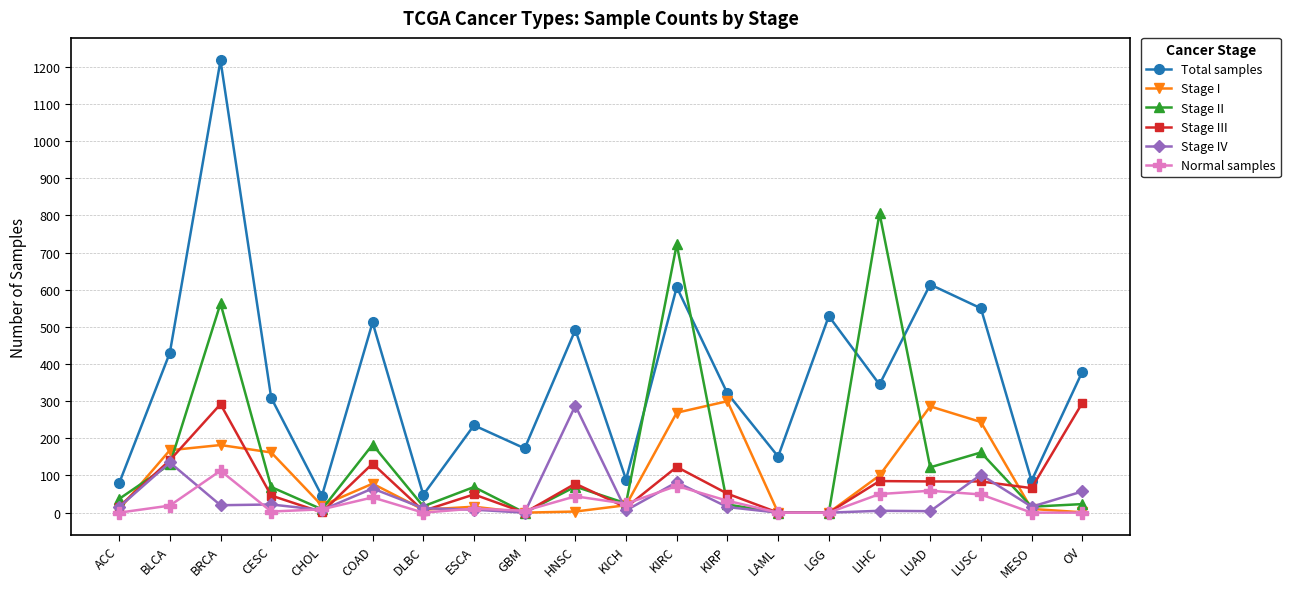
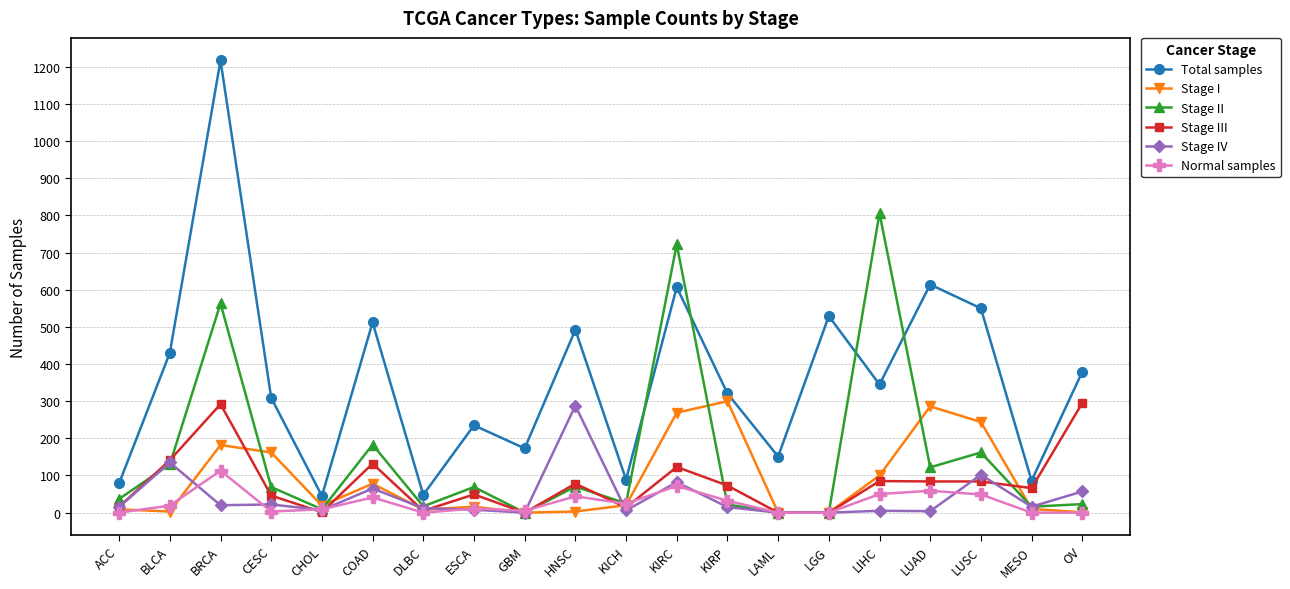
Stage I, BLCA: 170 -> 0
Stage III, KIRP: 50 -> 70
